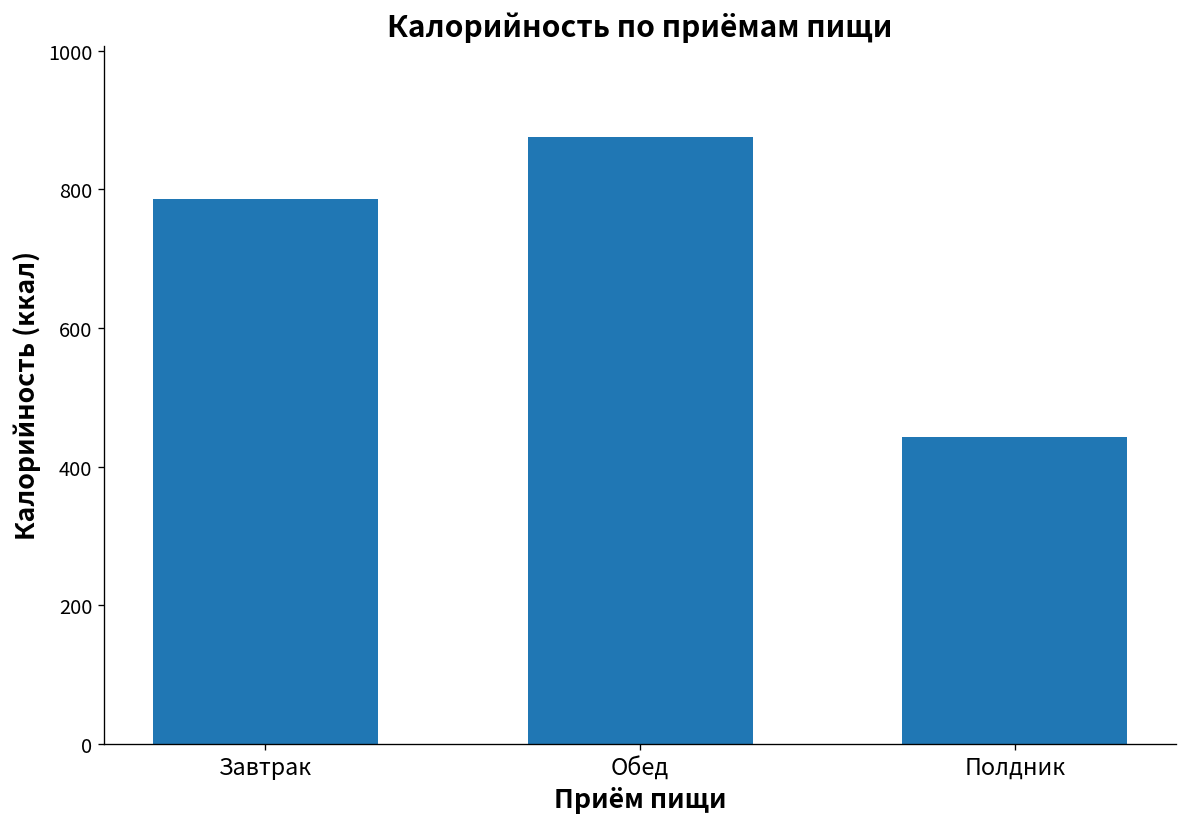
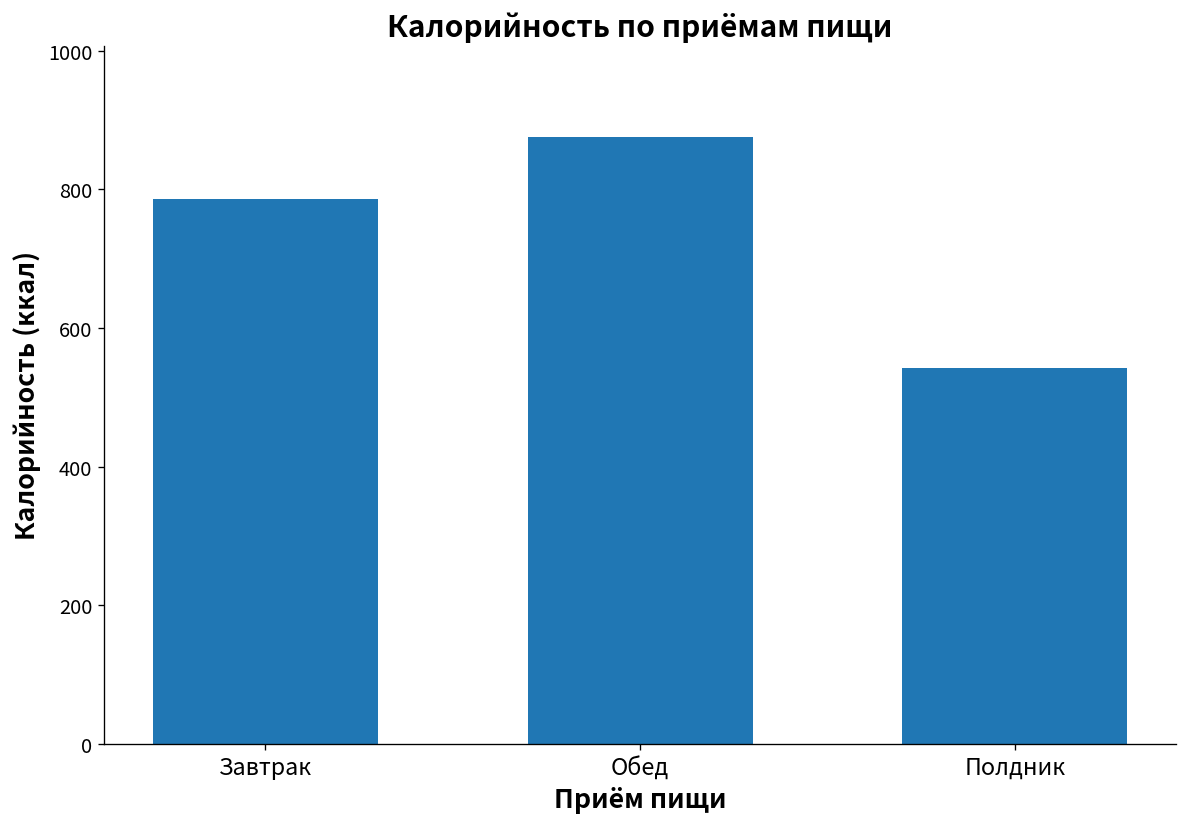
Полдник: 440 -> 540
